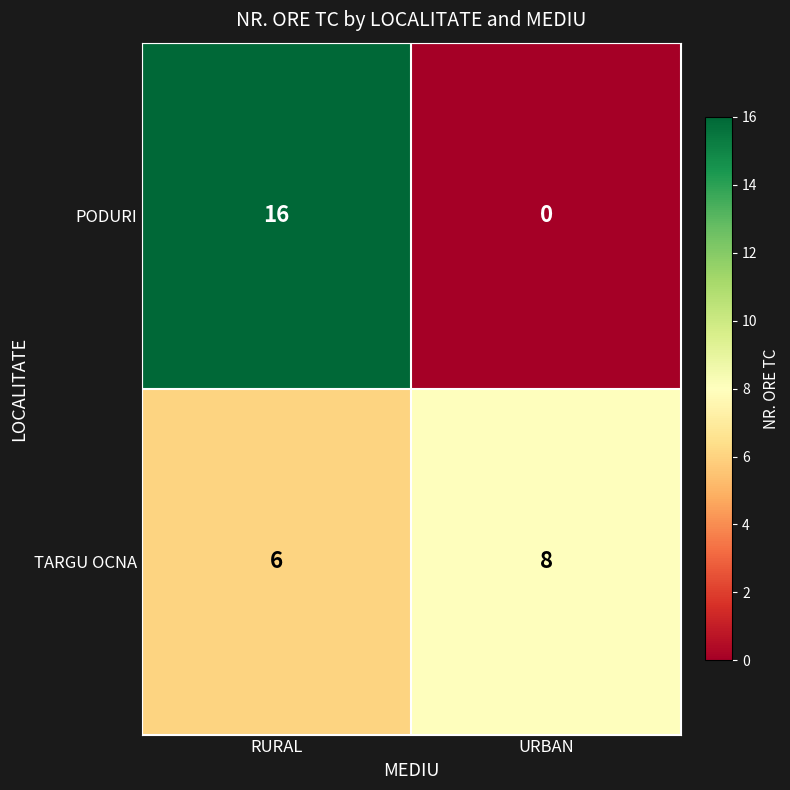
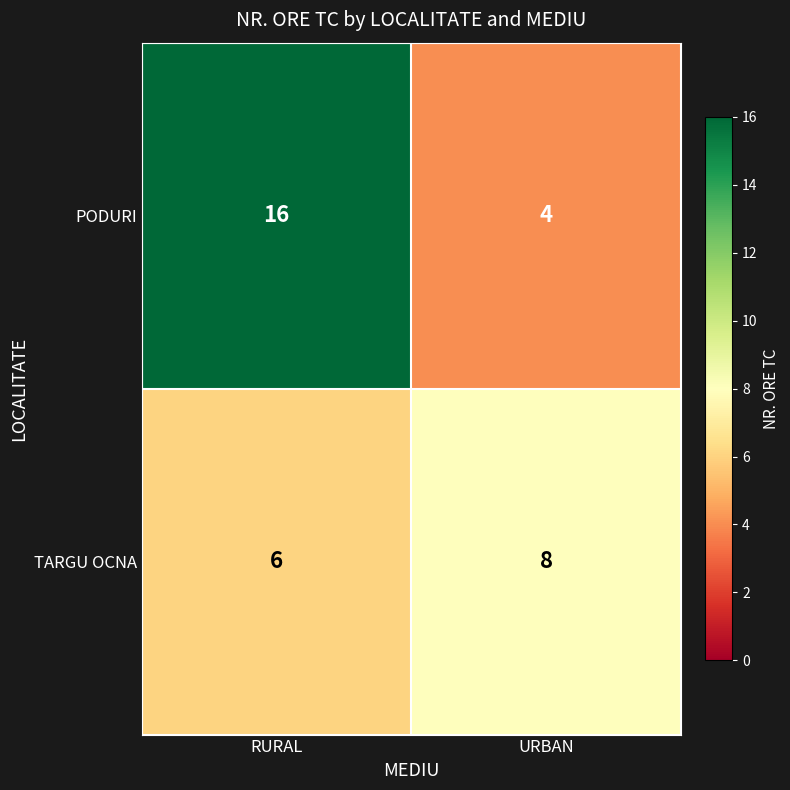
PODURI, URBAN: 0 -> 4
